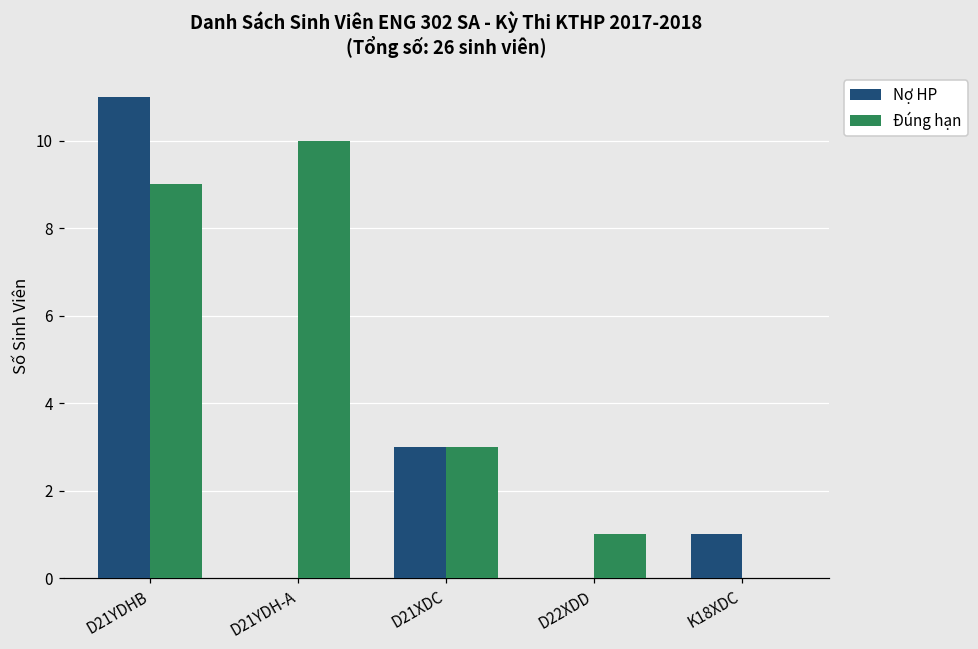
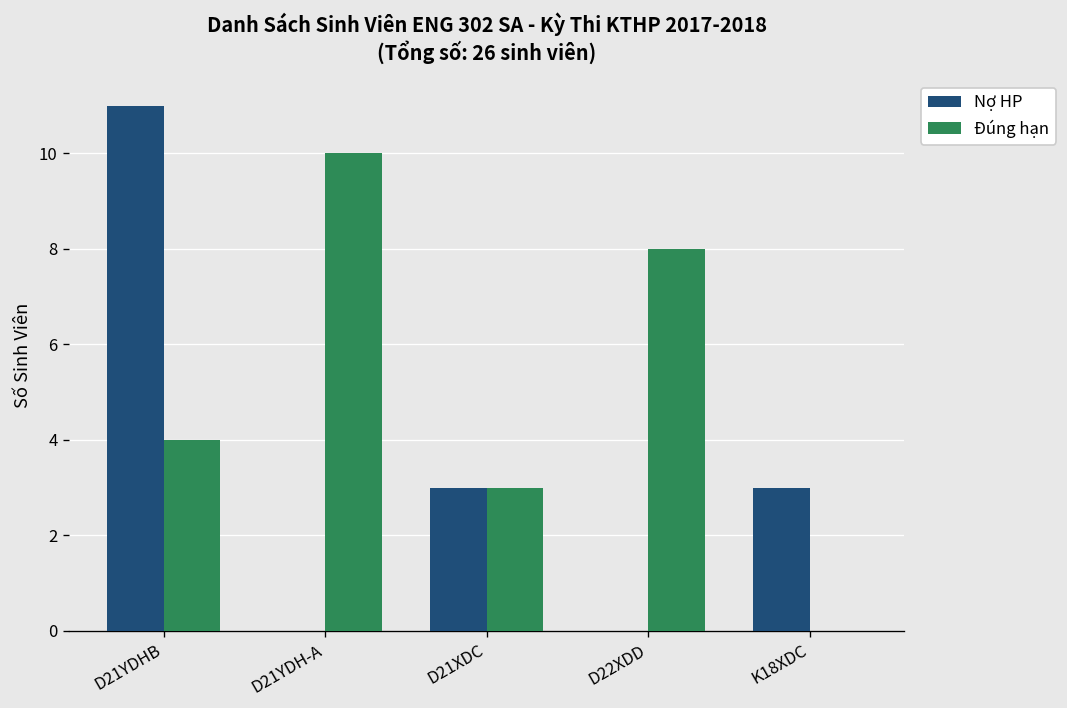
Đúng hạn, D21YDHB: 9 -> 4
Đúng hạn, D22XDD: 1 -> 8
Nợ HP, K18XDC: 1 -> 3
